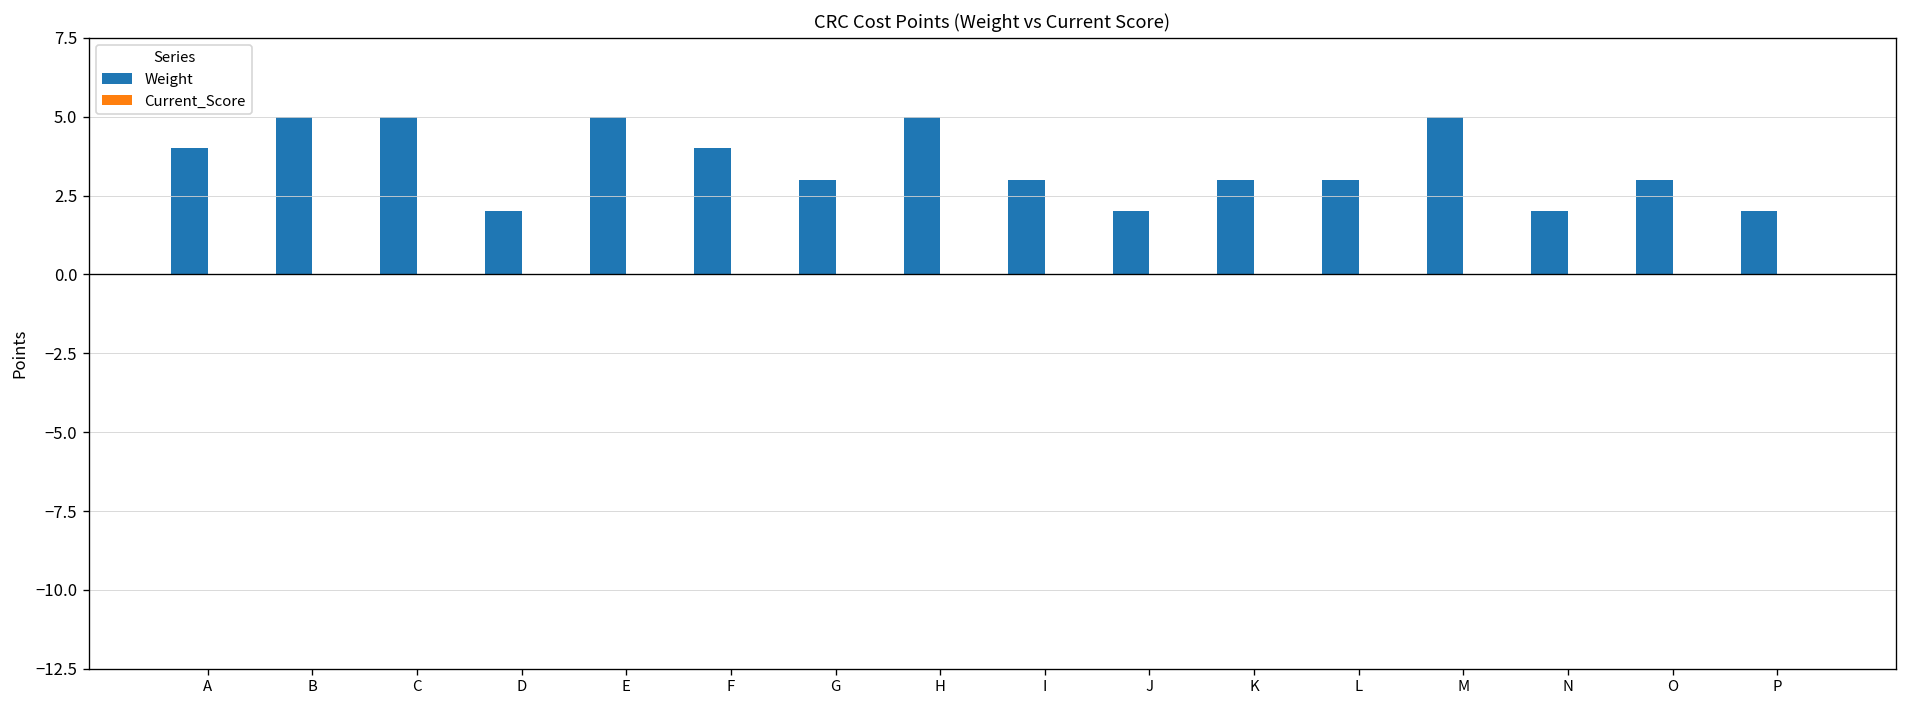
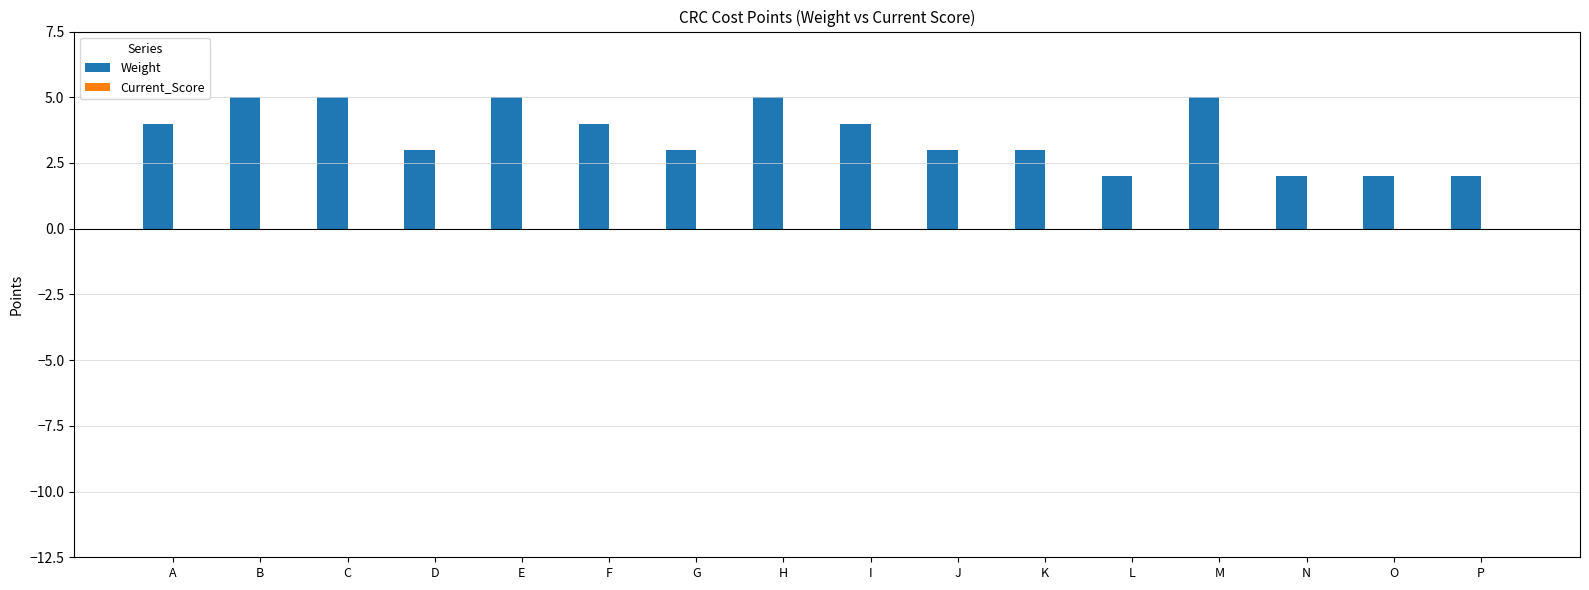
Weight, D: 2 -> 3
Weight, I: 3 -> 4
Weight, J: 2 -> 3
Weight, L: 3 -> 2
Weight, O: 3 -> 2
